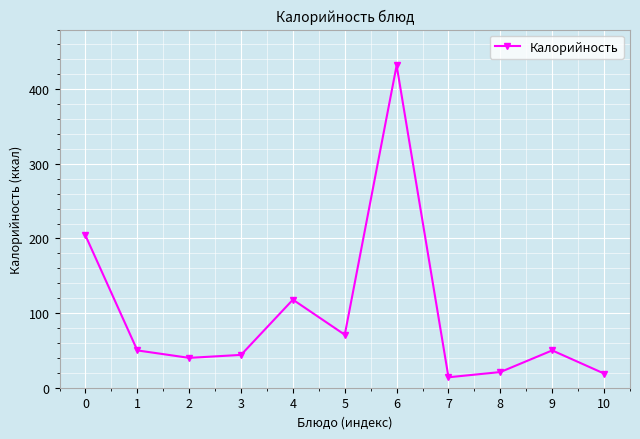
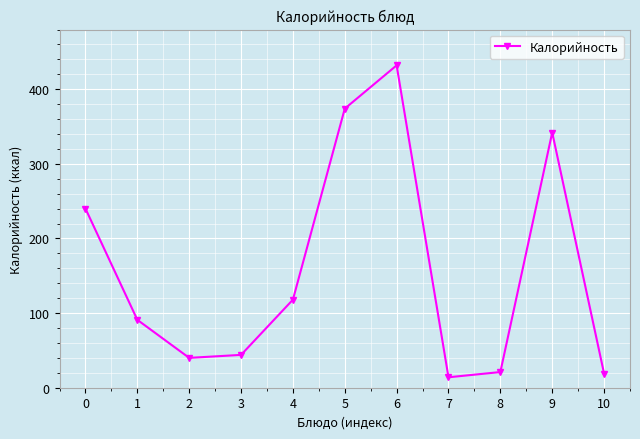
0: 200 -> 240
1: 50 -> 90
5: 70 -> 370
9: 50 -> 340
